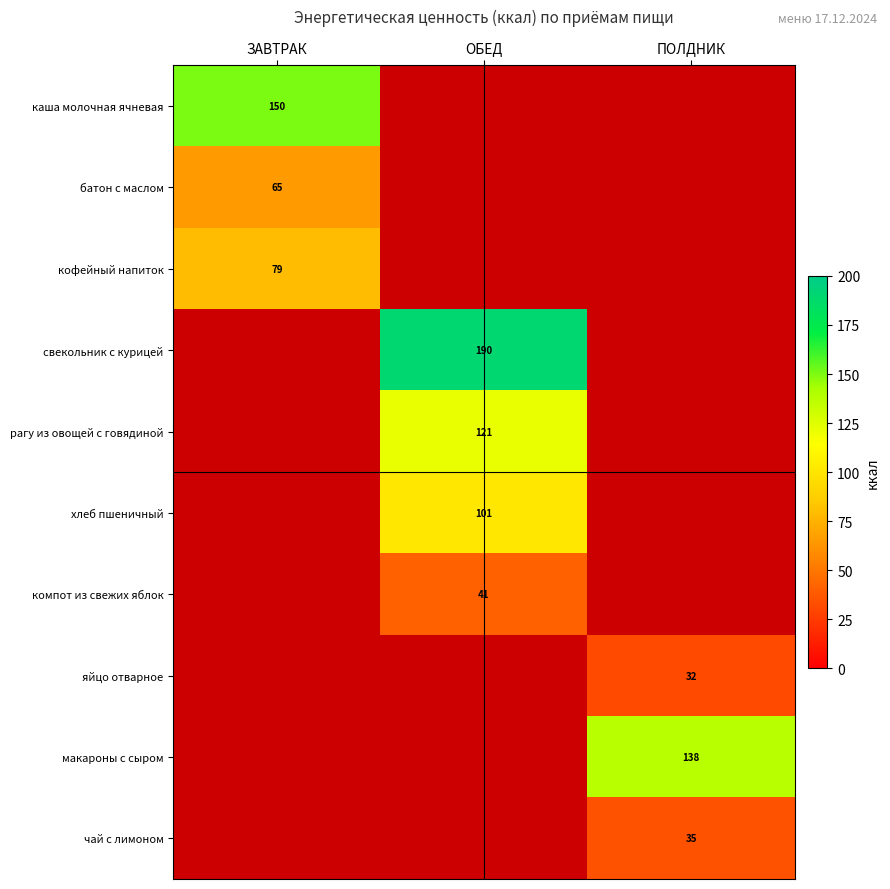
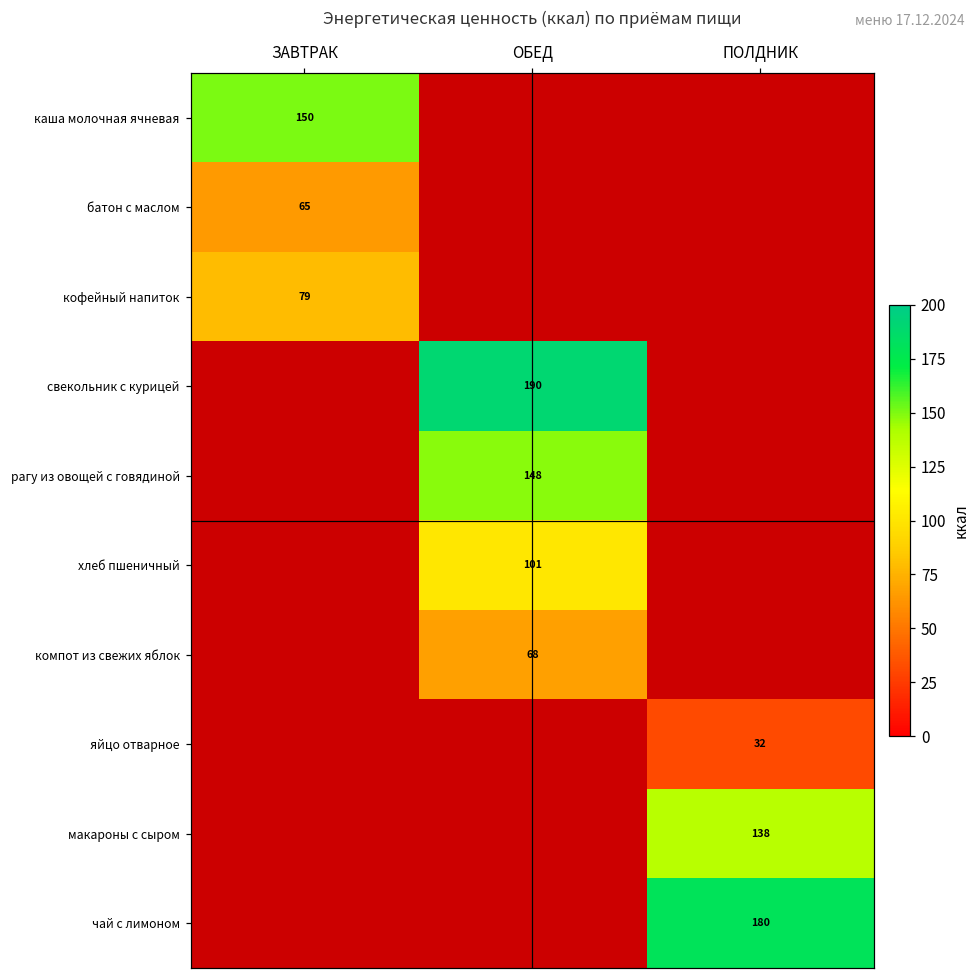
рагу из овощей с говядиной, ОБЕД: 121 -> 148
компот из свежих яблок, ОБЕД: 41 -> 68
чай с лимоном, ПОЛДНИК: 35 -> 180
